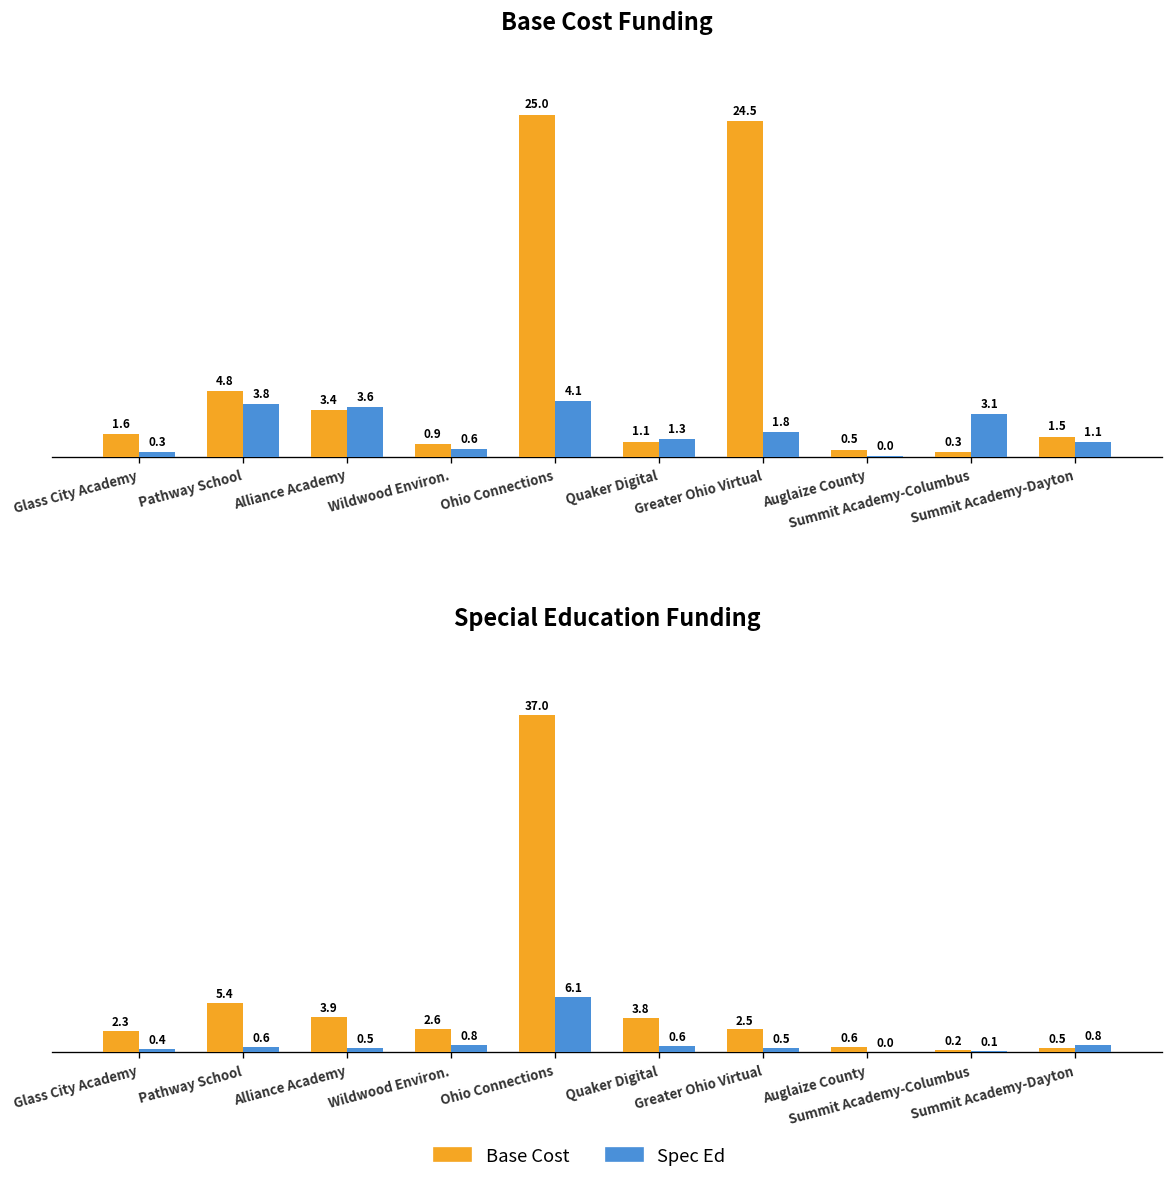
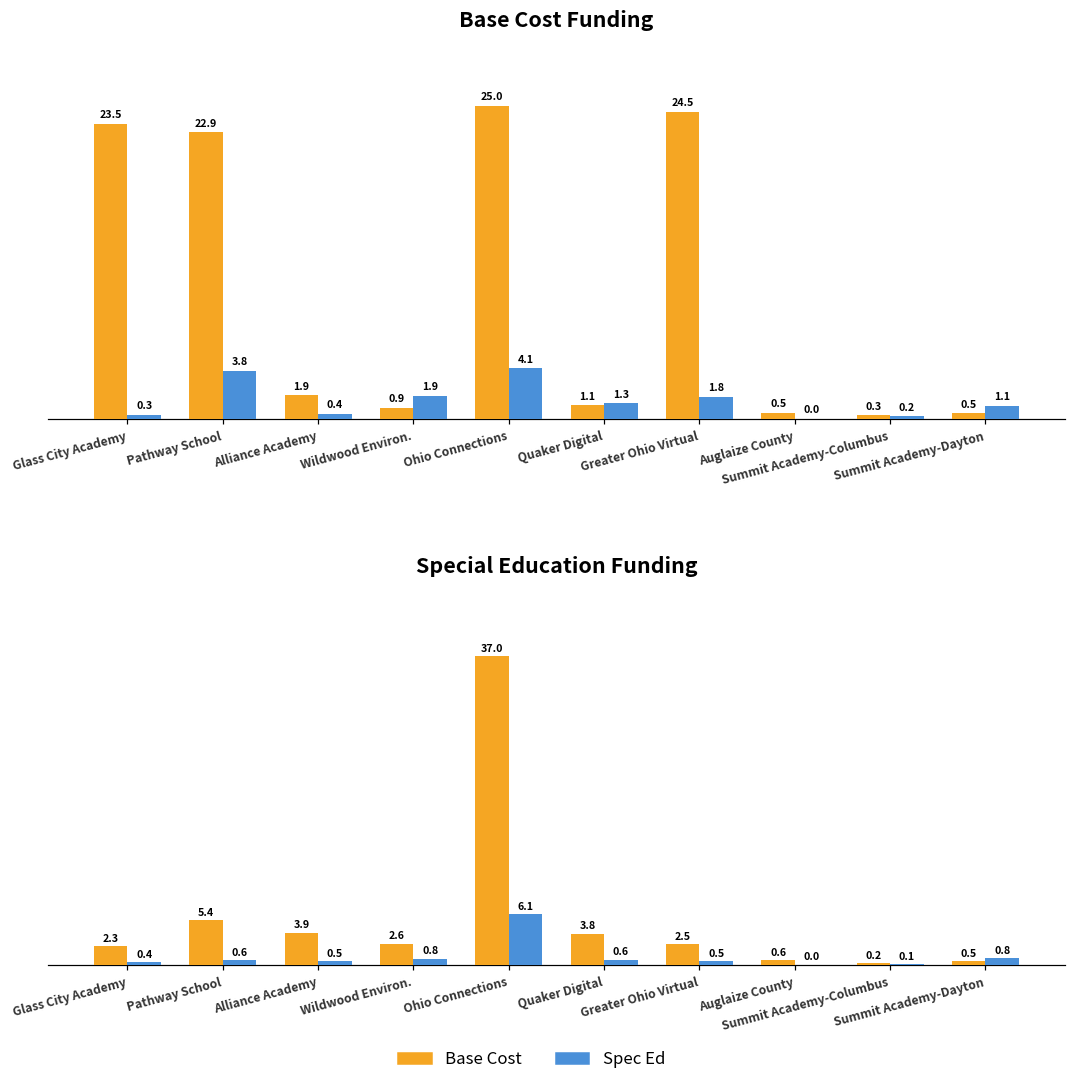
Base Cost Funding, Base Cost, Glass City Academy: 1.6 -> 23.5
Base Cost Funding, Base Cost, Pathway School: 4.8 -> 22.9
Base Cost Funding, Base Cost, Alliance Academy: 3.4 -> 1.9
Base Cost Funding, Spec Ed, Alliance Academy: 3.6 -> 0.4
Base Cost Funding, Spec Ed, Wildwood Environ.: 0.6 -> 1.9
Base Cost Funding, Spec Ed, Summit Academy-Columbus: 3.1 -> 0.2
Base Cost Funding, Base Cost, Summit Academy-Dayton: 1.5 -> 0.5
